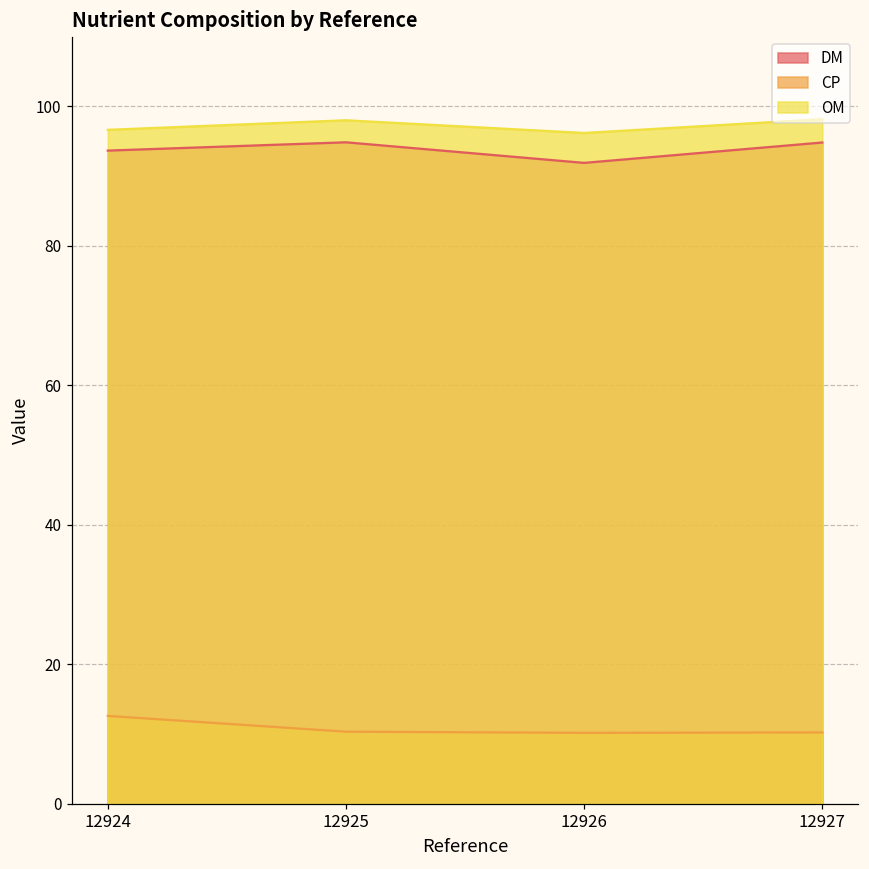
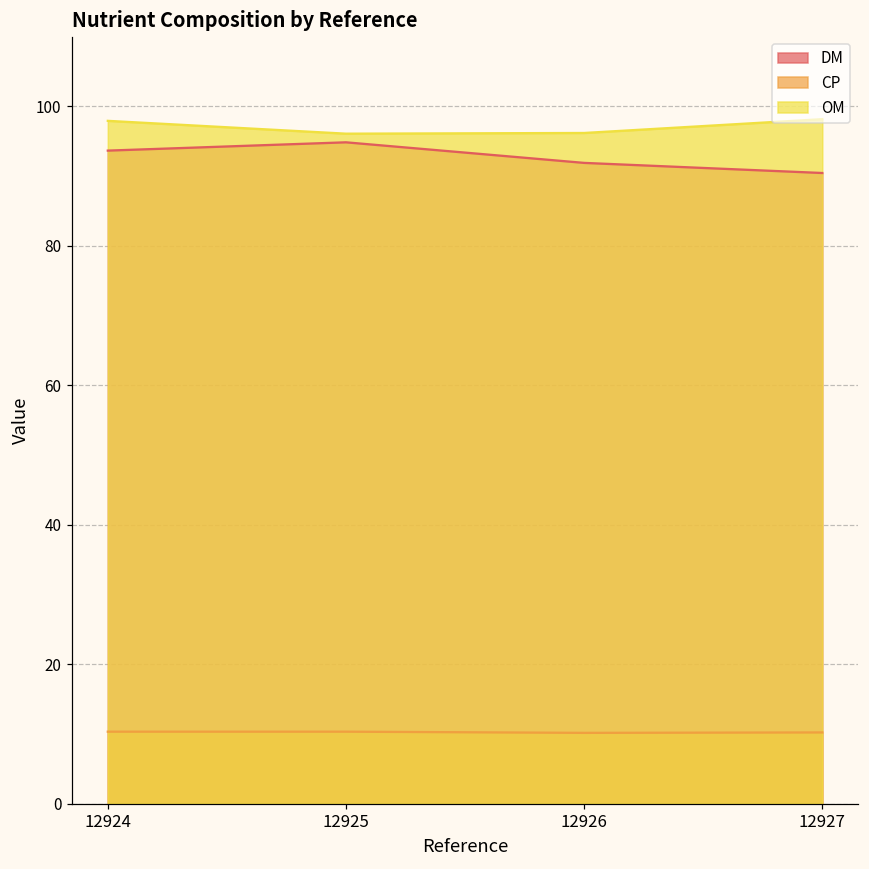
CP, 12924: 13 -> 10
OM, 12924: 97 -> 98
OM, 12925: 98 -> 96
DM, 12927: 95 -> 90
